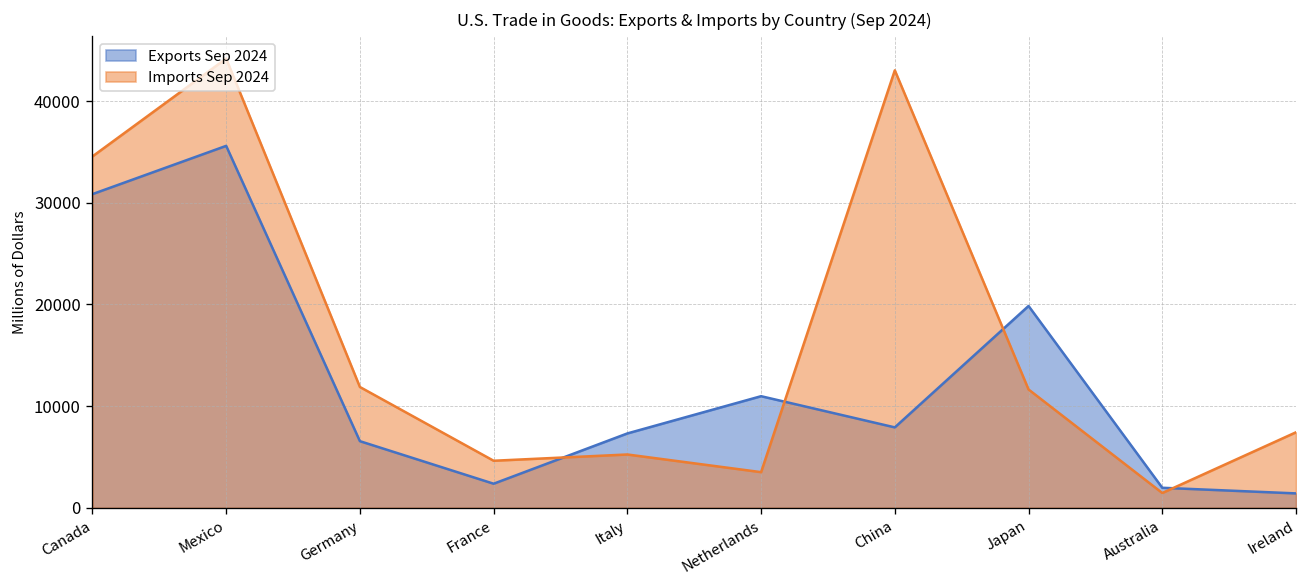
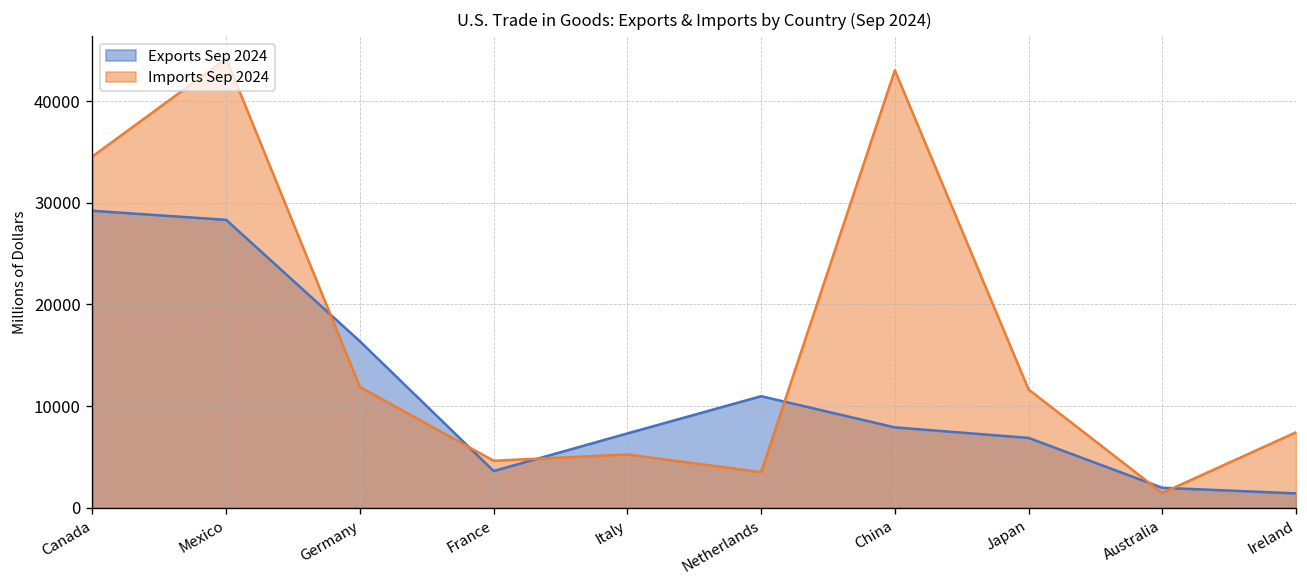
Exports Sep 2024, Canada: 31000 -> 29000
Exports Sep 2024, Mexico: 36000 -> 28000
Exports Sep 2024, Germany: 7000 -> 16000
Exports Sep 2024, France: 2000 -> 4000
Exports Sep 2024, Japan: 20000 -> 7000
